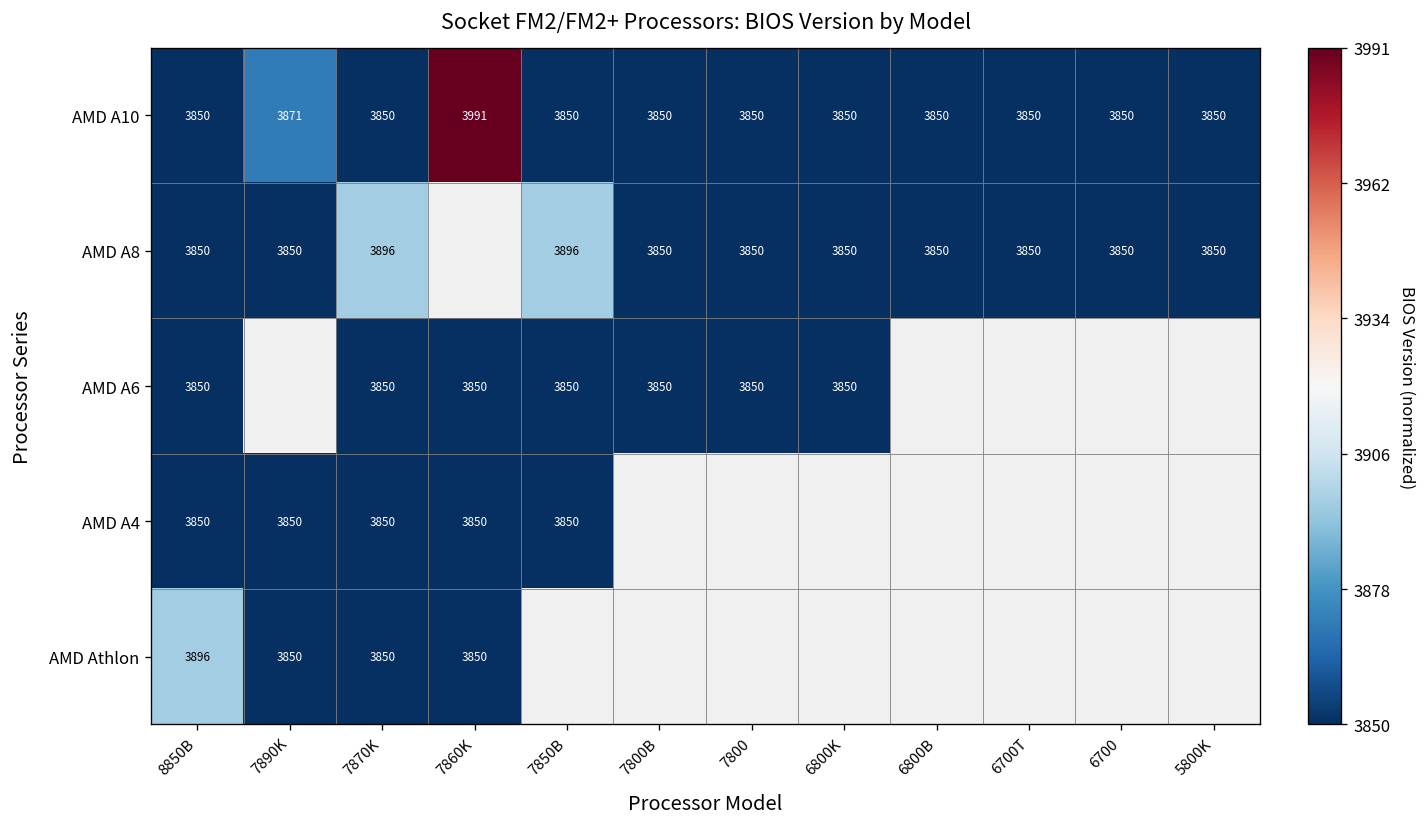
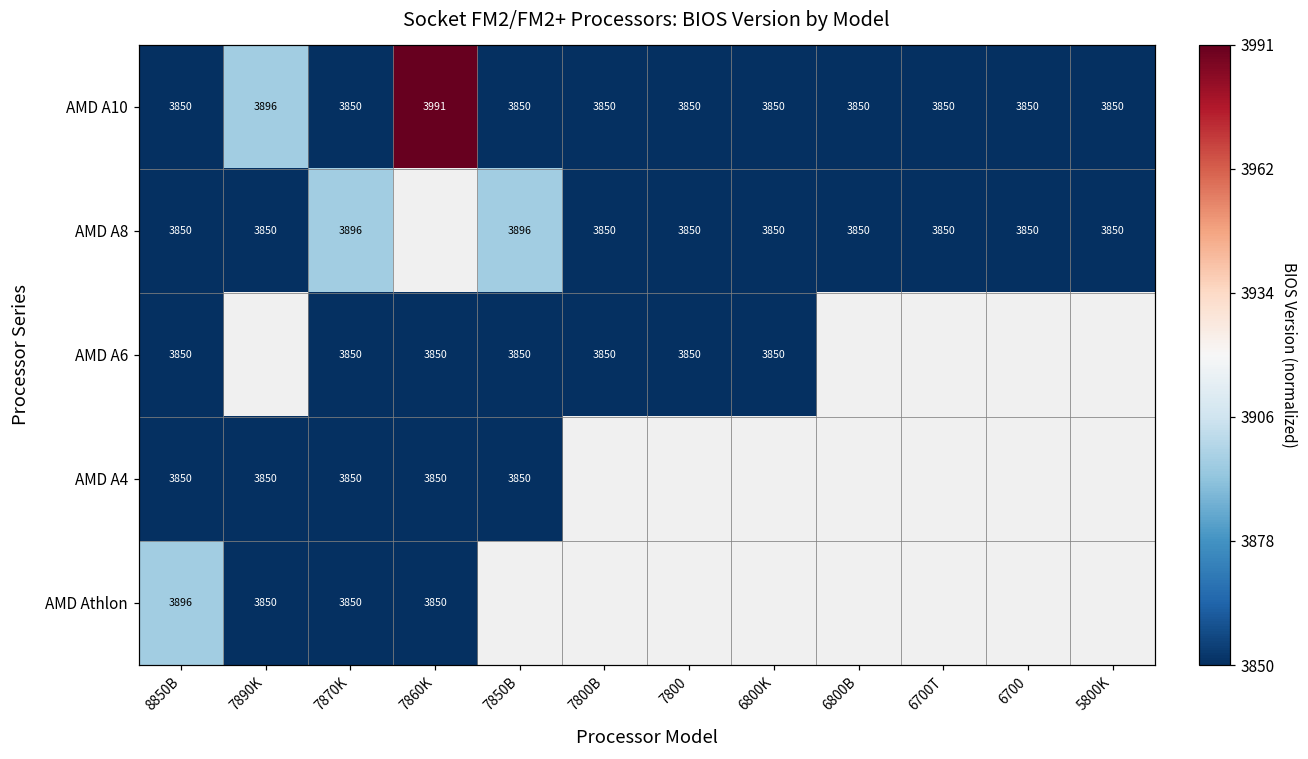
AMD A10, 7890K: 3871 -> 3896
